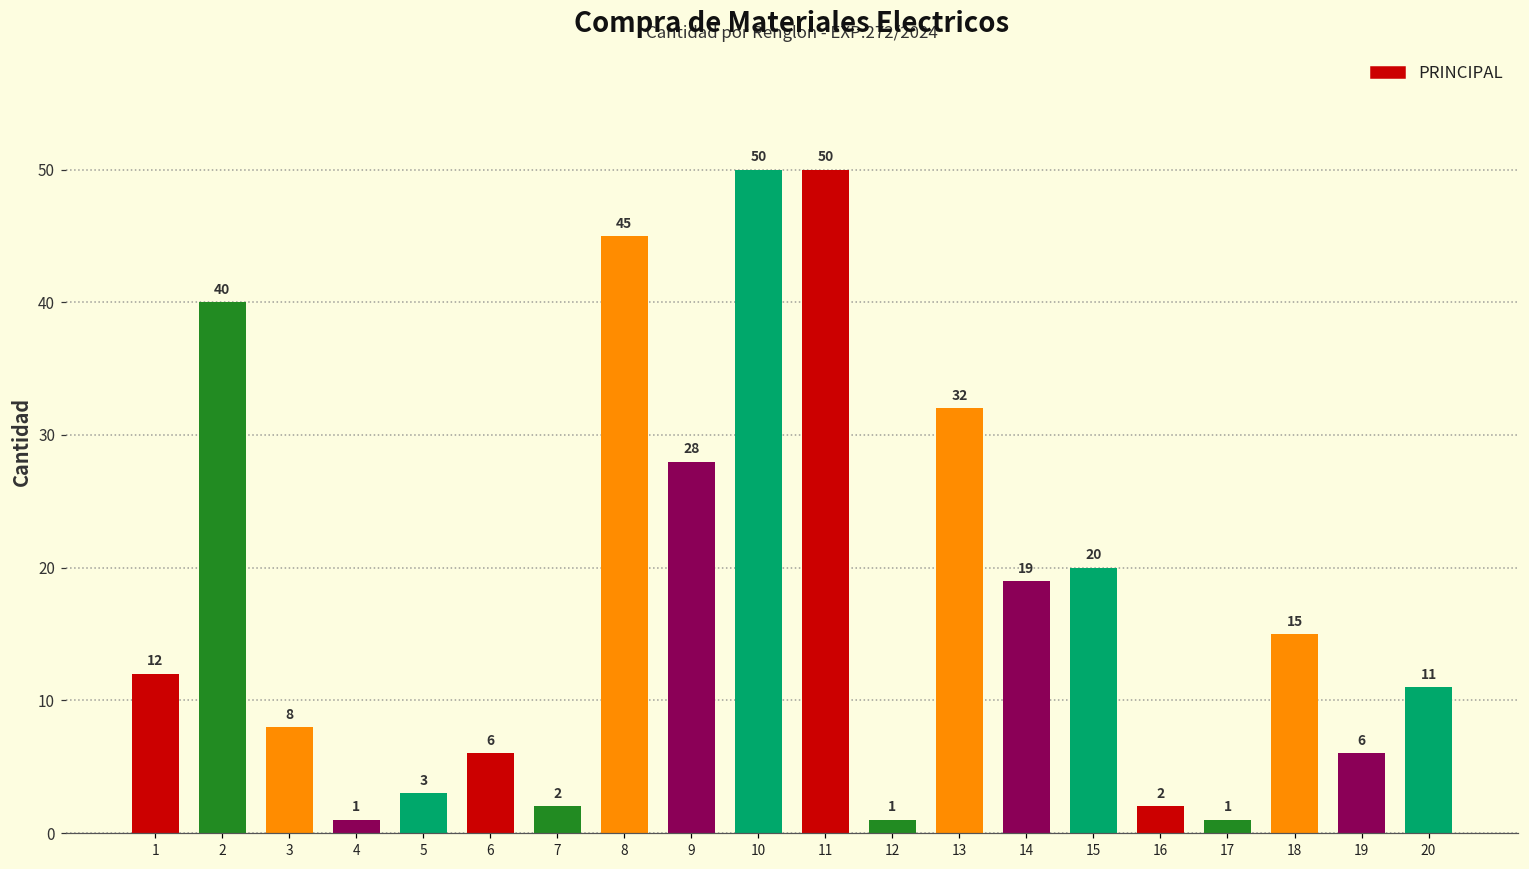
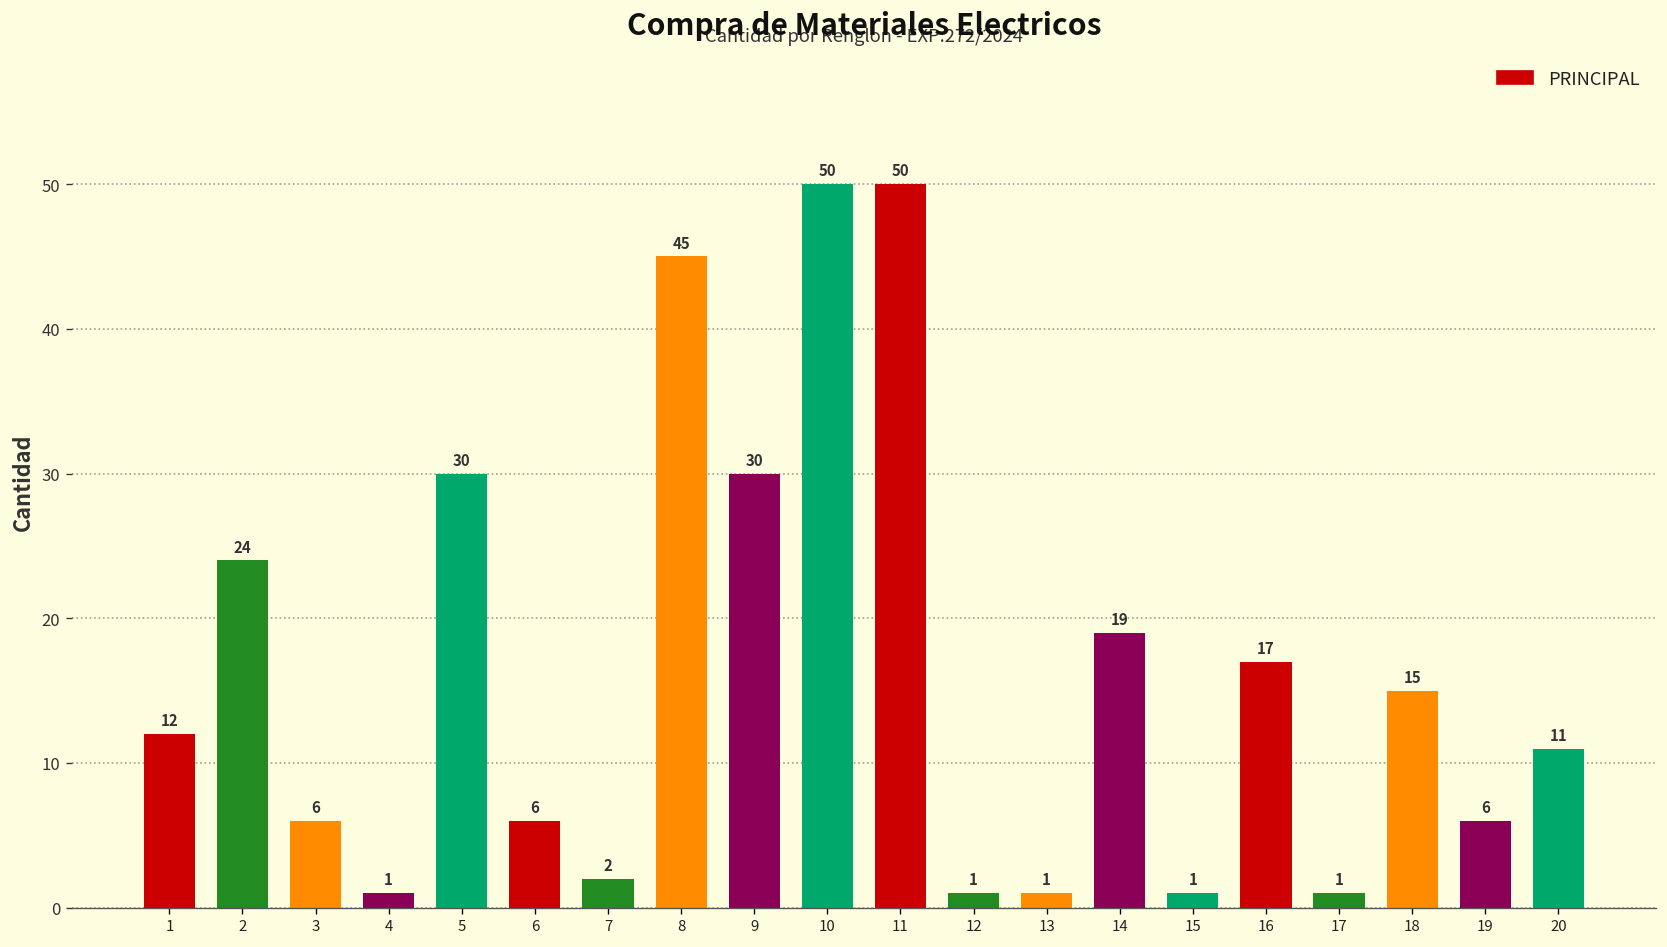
2: 40 -> 24
3: 8 -> 6
5: 3 -> 30
9: 28 -> 30
13: 32 -> 1
15: 20 -> 1
16: 2 -> 17
